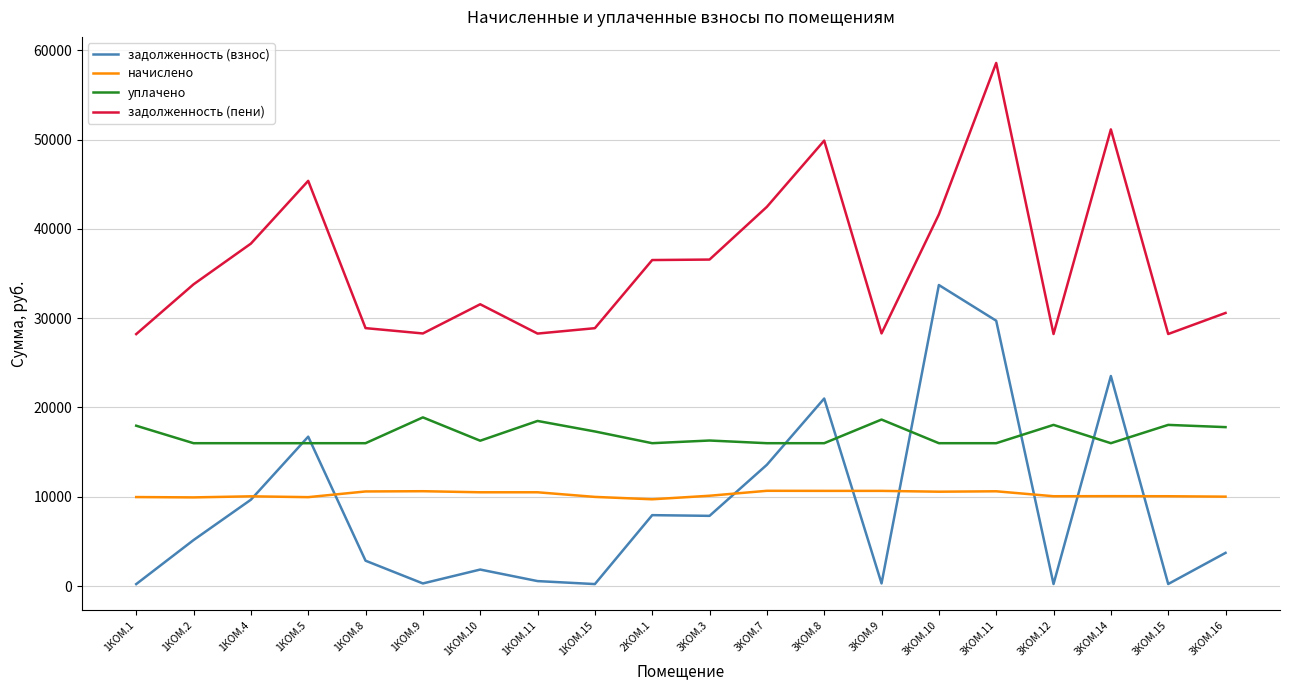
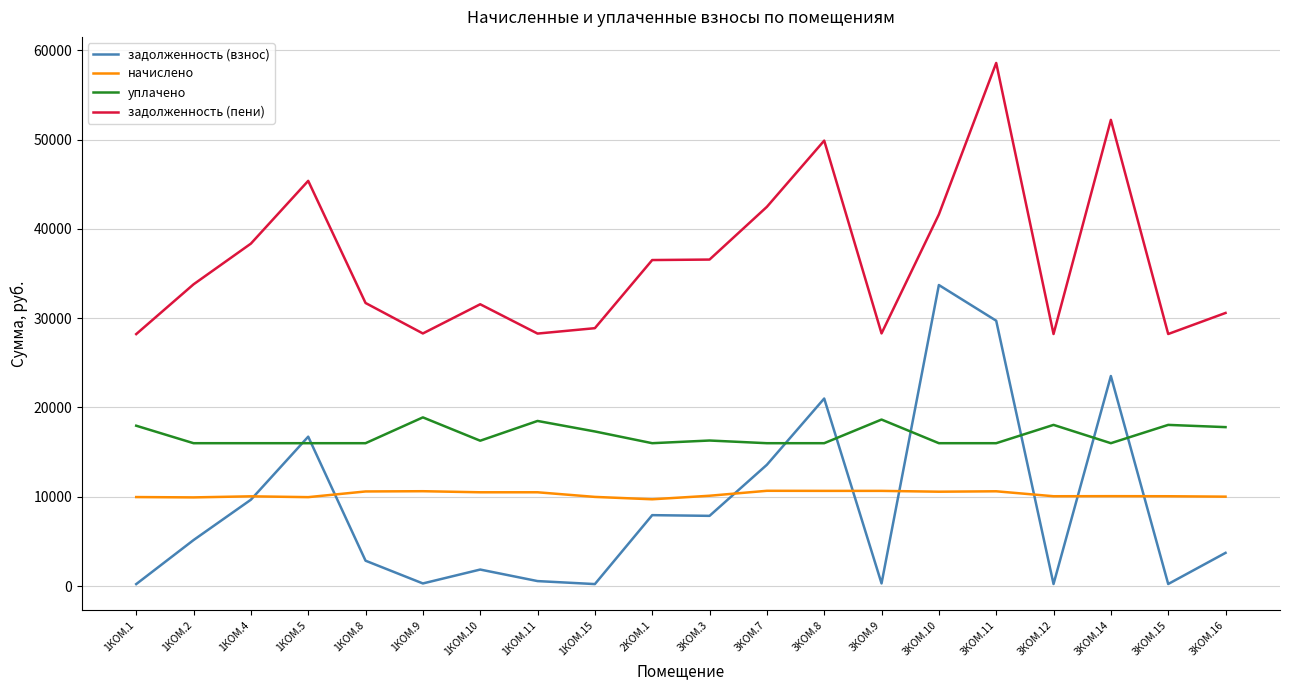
задолженность (пени), 1КОМ.8: 29000 -> 32000
задолженность (пени), 3КОМ.14: 51000 -> 52000
